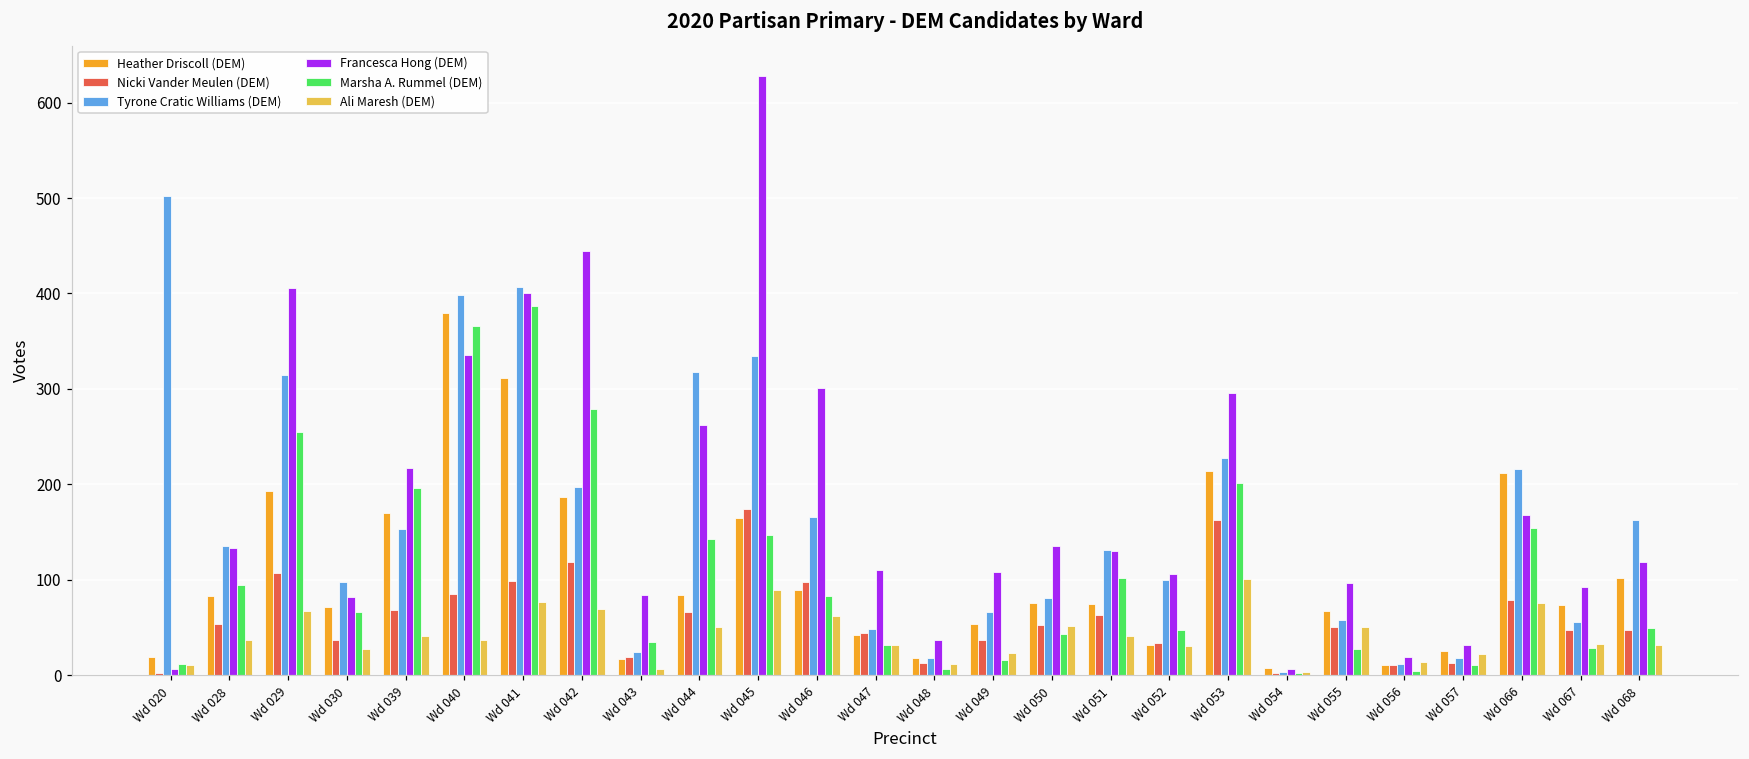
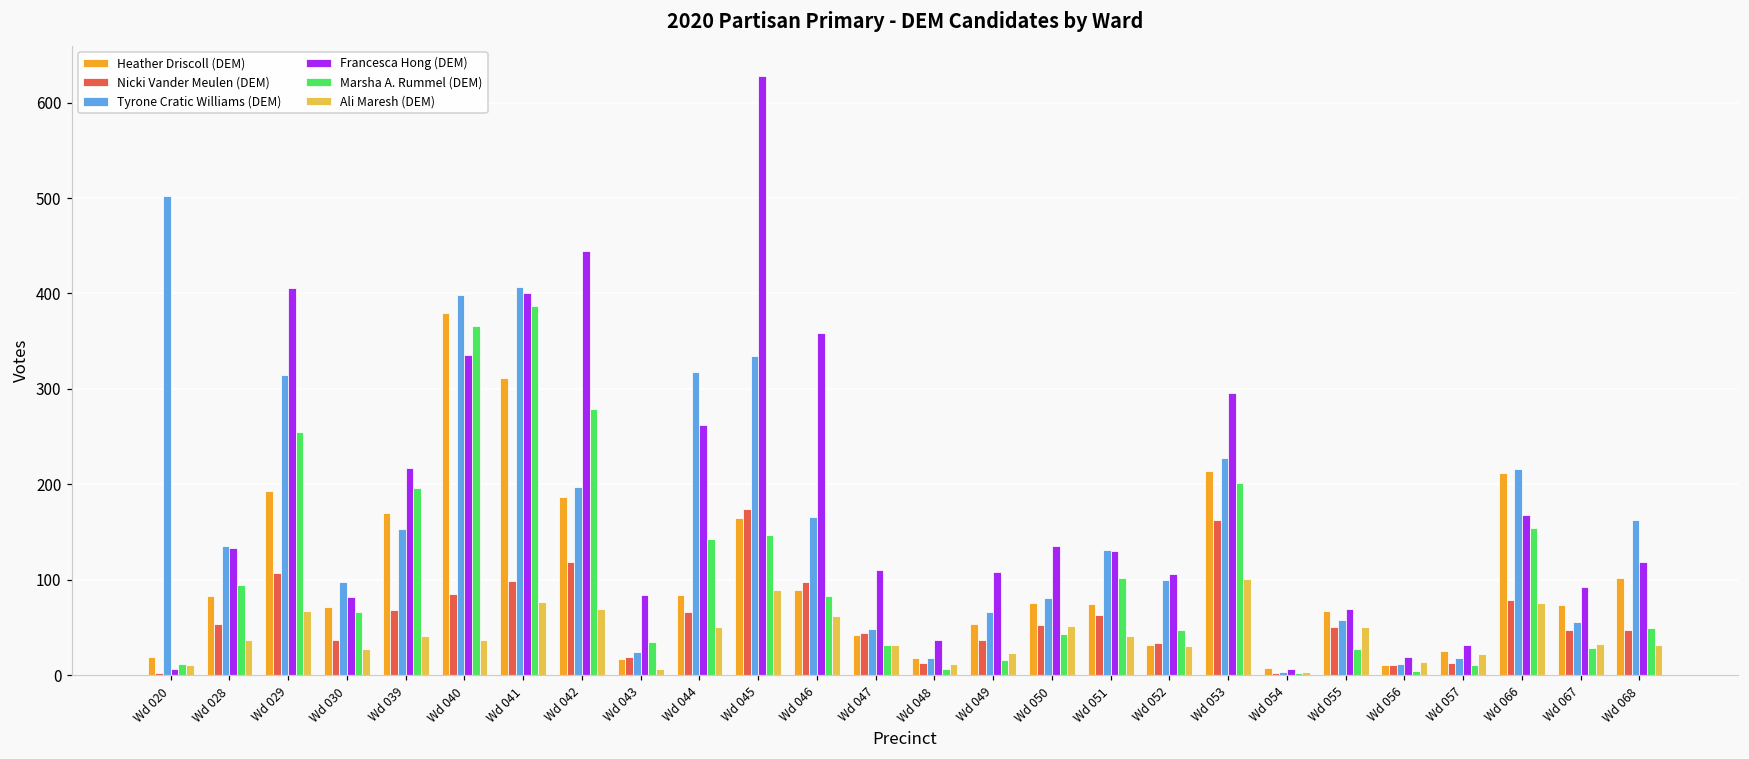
Francesca Hong (DEM), Wd 046: 300 -> 360
Francesca Hong (DEM), Wd 055: 100 -> 70
